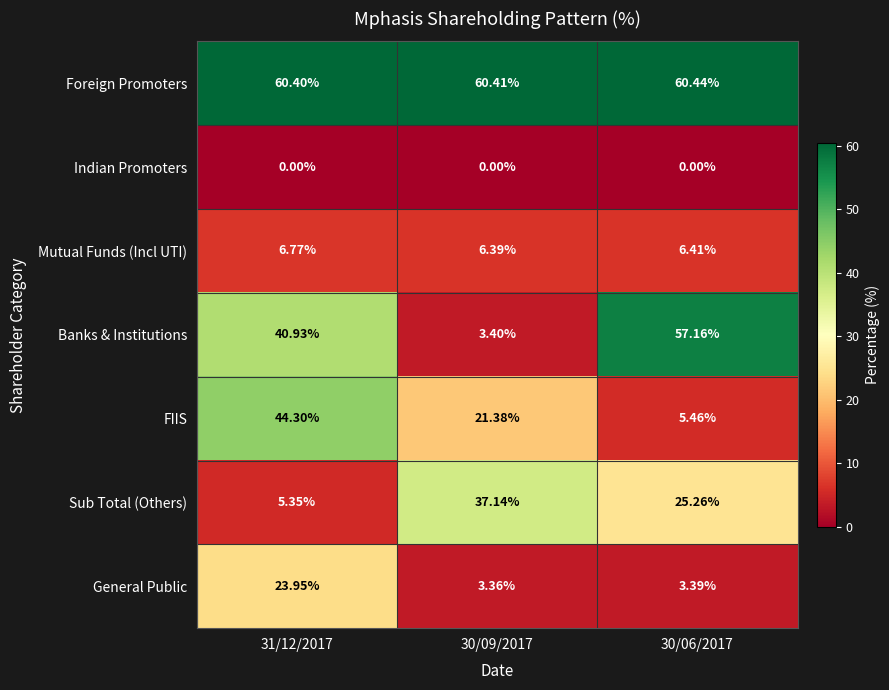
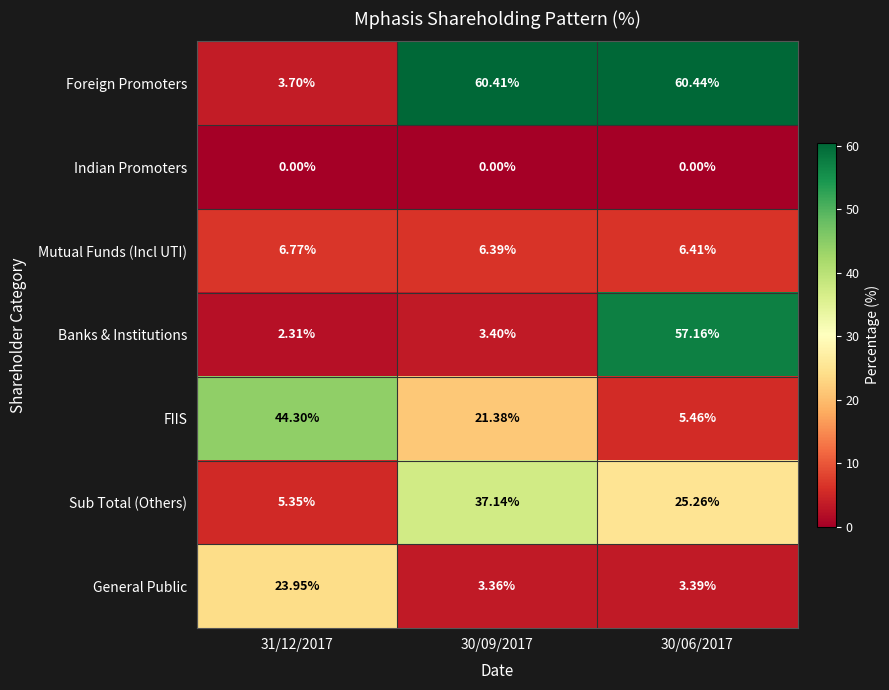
Foreign Promoters, 31/12/2017: 60.40% -> 3.70%
Banks & Institutions, 31/12/2017: 40.93% -> 2.31%
